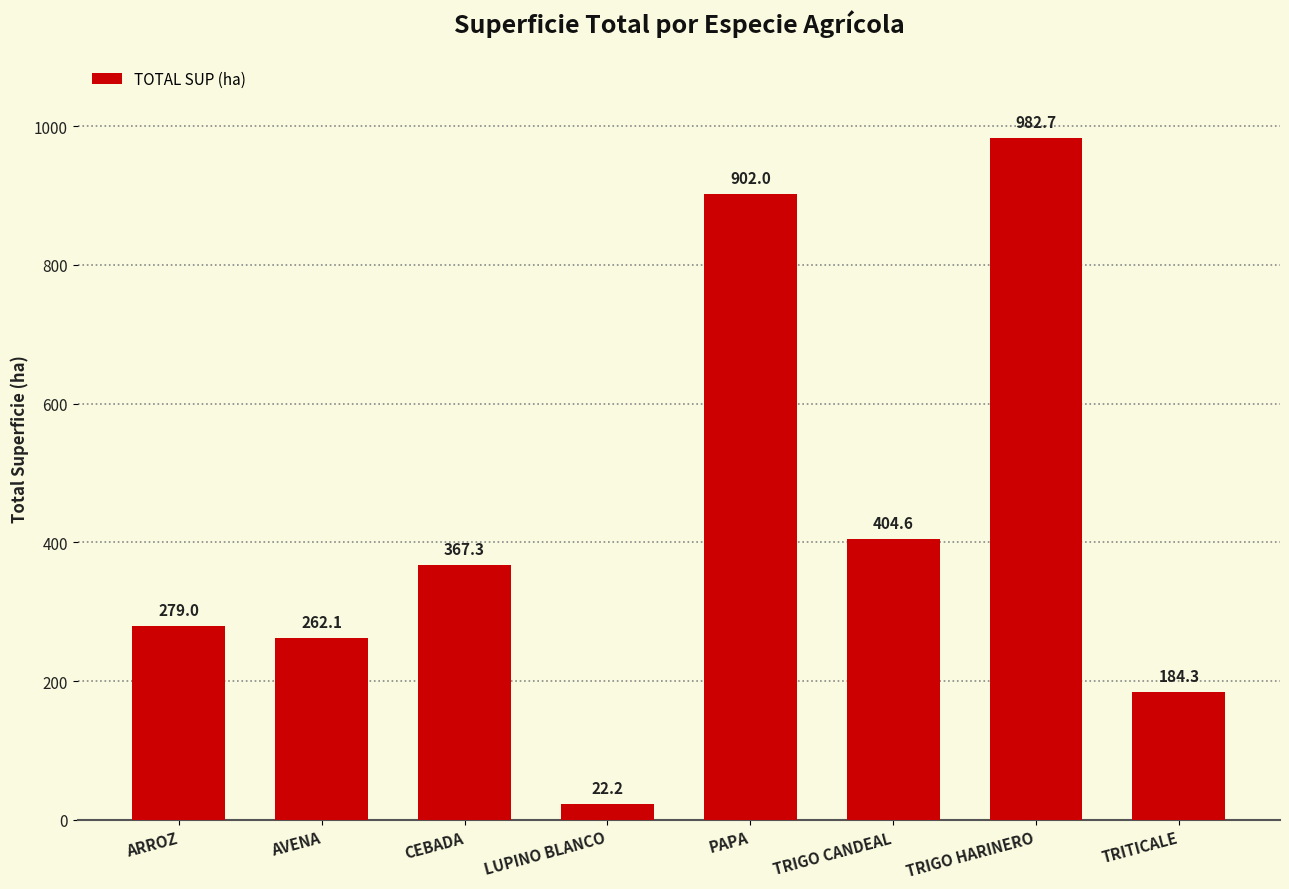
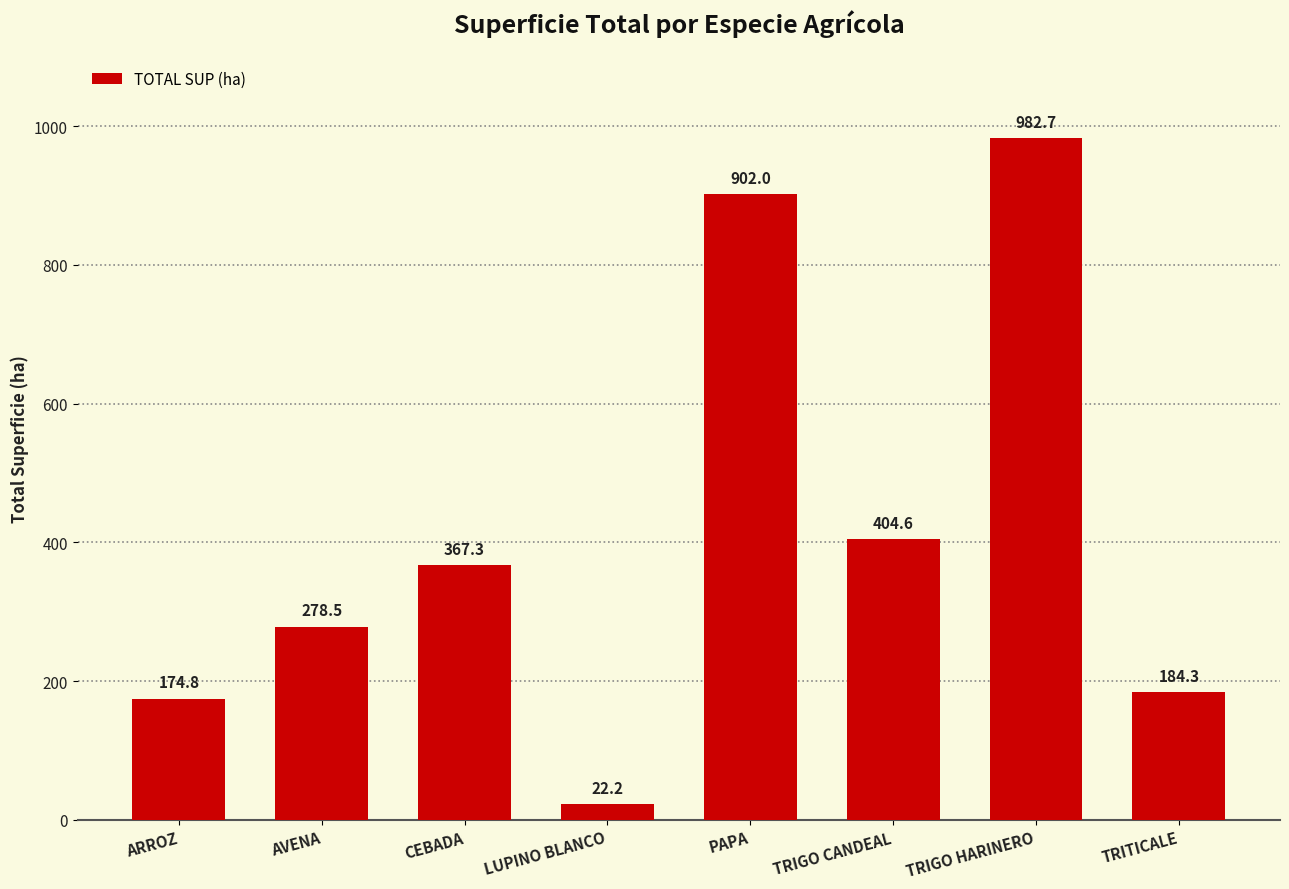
ARROZ: 279.0 -> 174.8
AVENA: 262.1 -> 278.5
